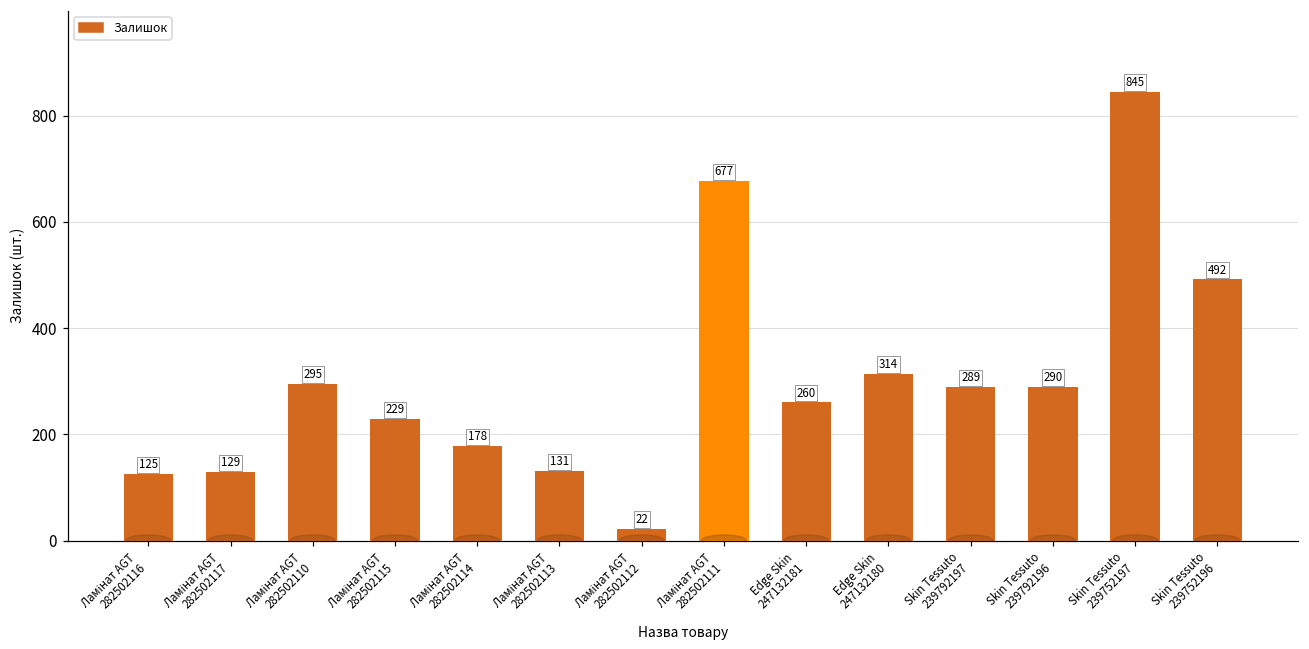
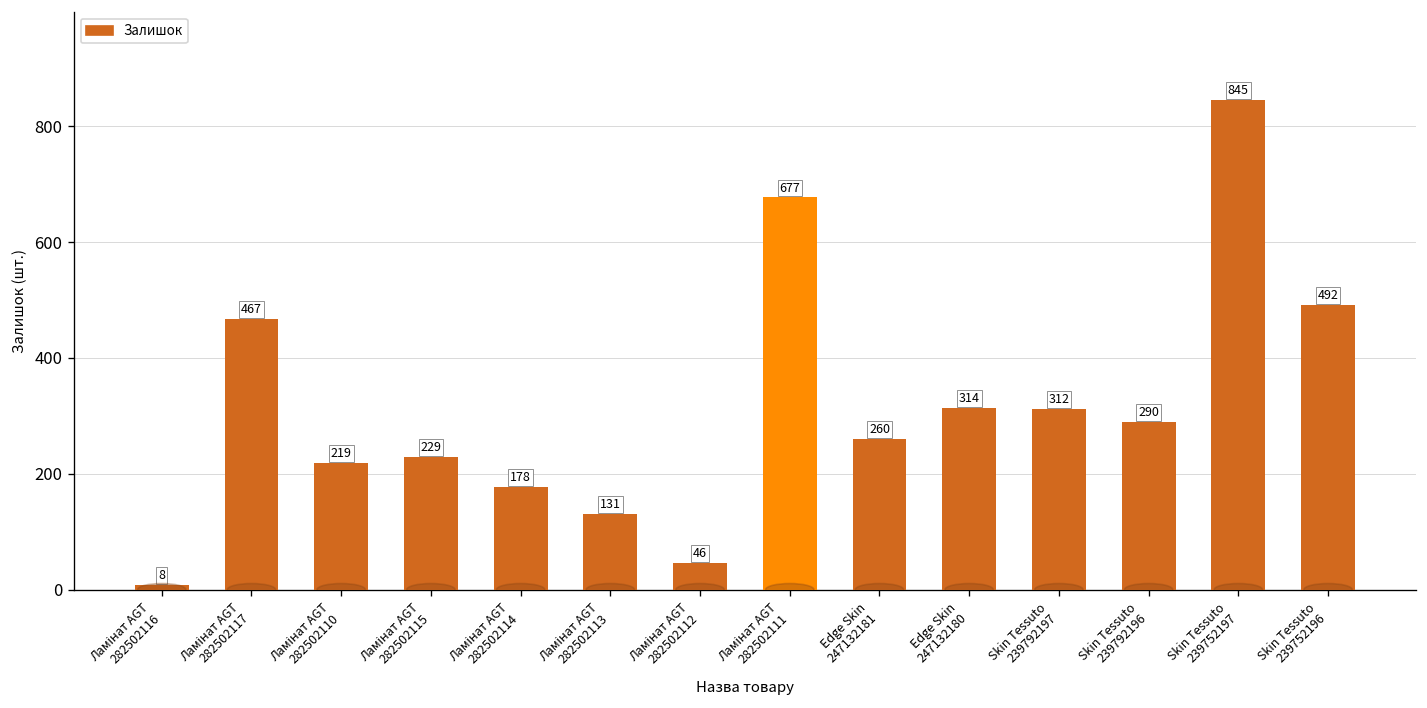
Ламінат AGT 282502116: 125 -> 8
Ламінат AGT 282502117: 129 -> 467
Ламінат AGT 282502110: 295 -> 219
Ламінат AGT 282502112: 22 -> 46
Skin Tessuto 239792197: 289 -> 312
